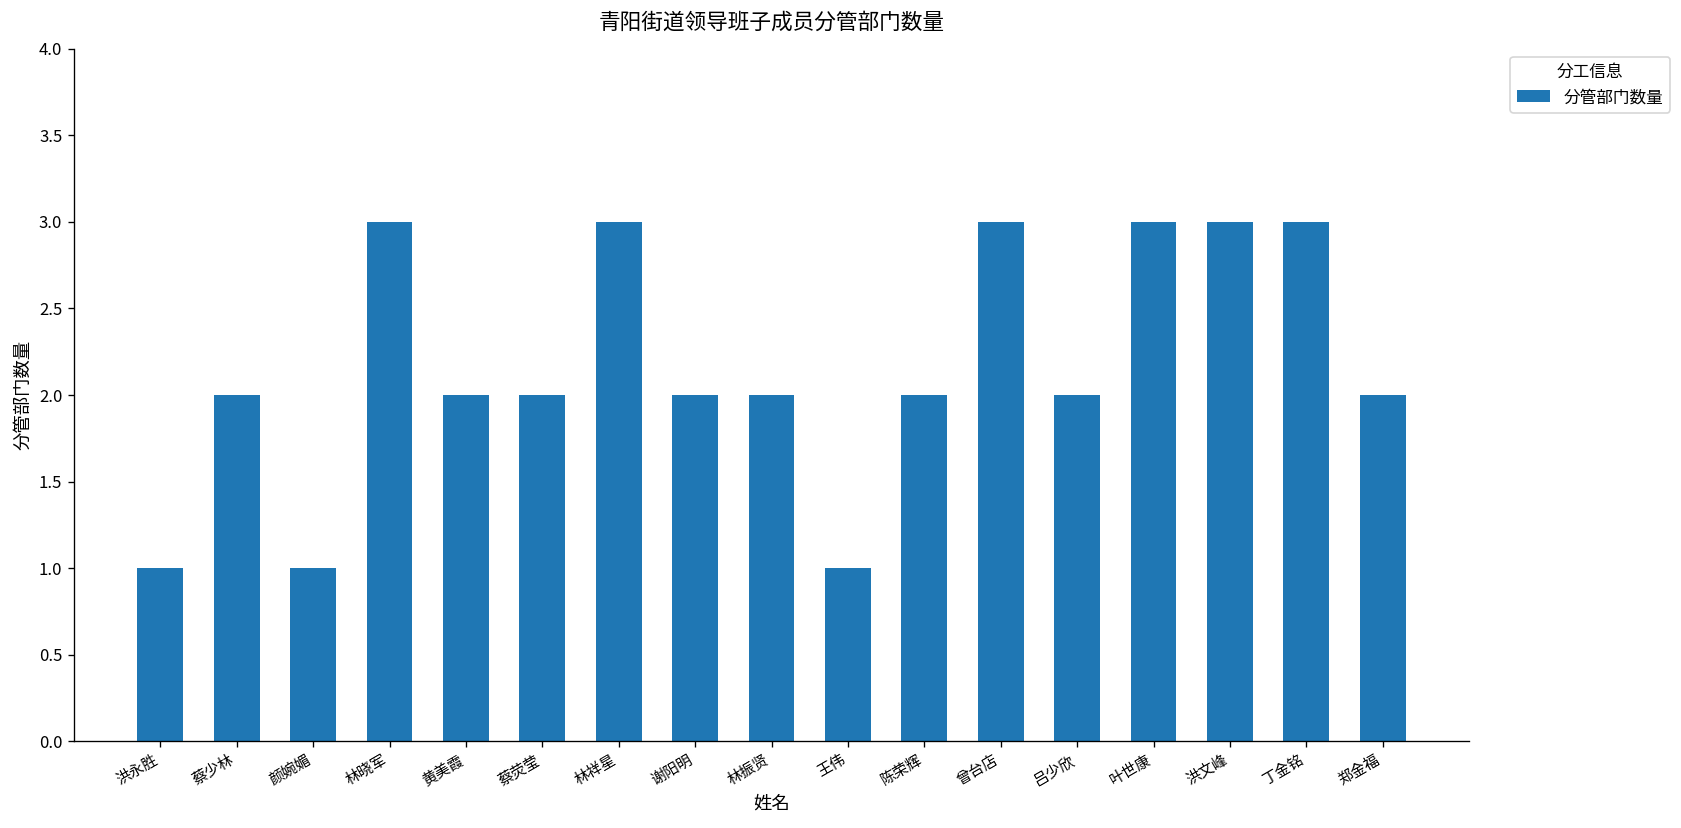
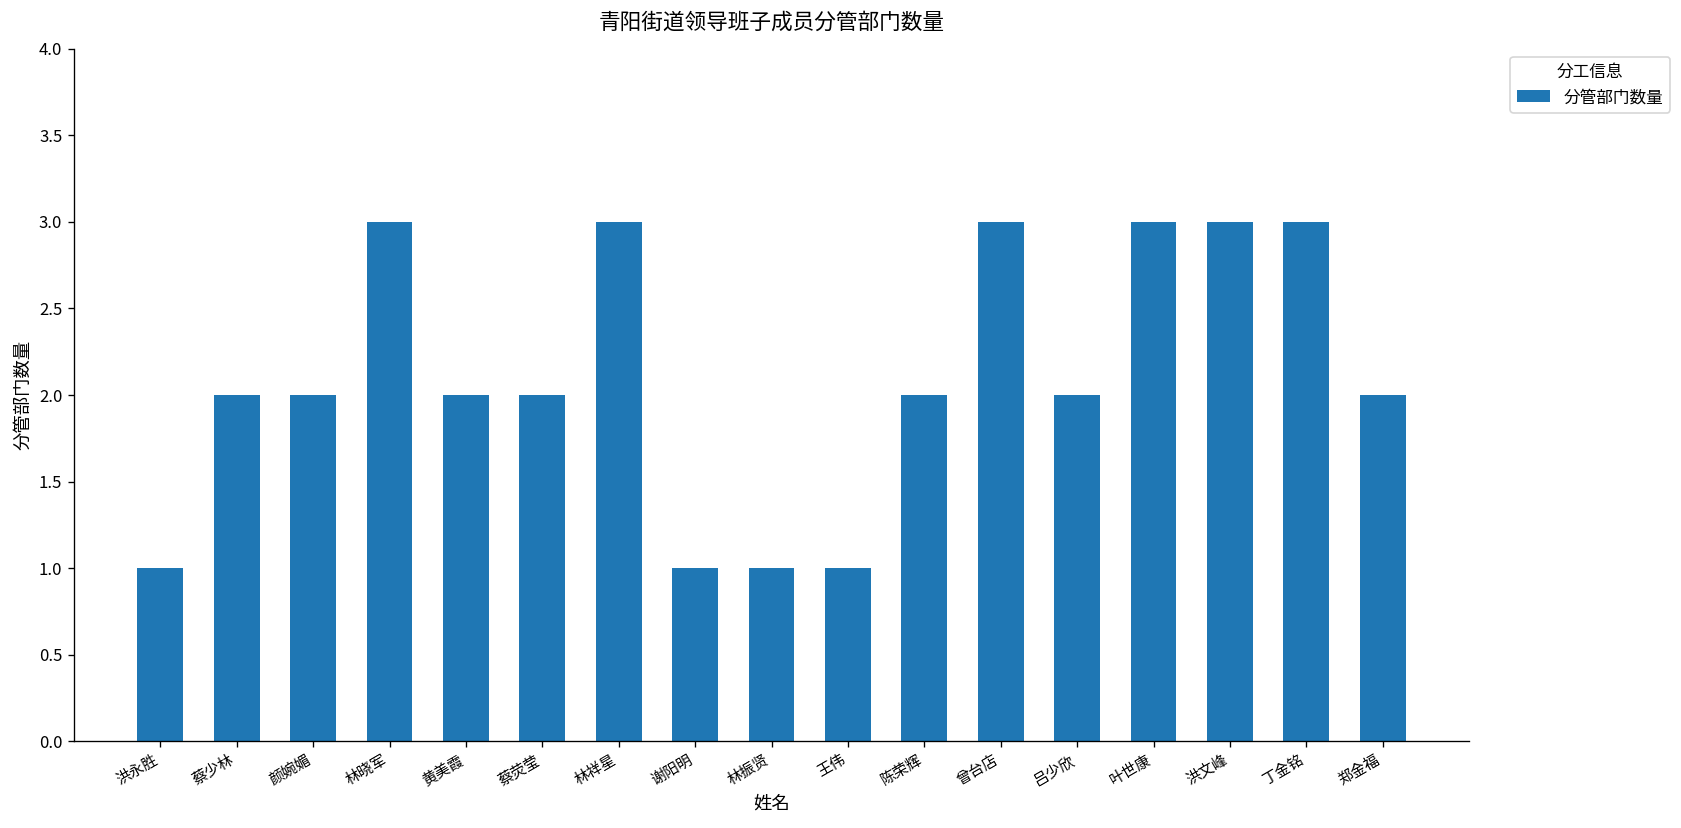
颜婉媚: 1 -> 2
谢阳明: 2 -> 1
林振贤: 2 -> 1
